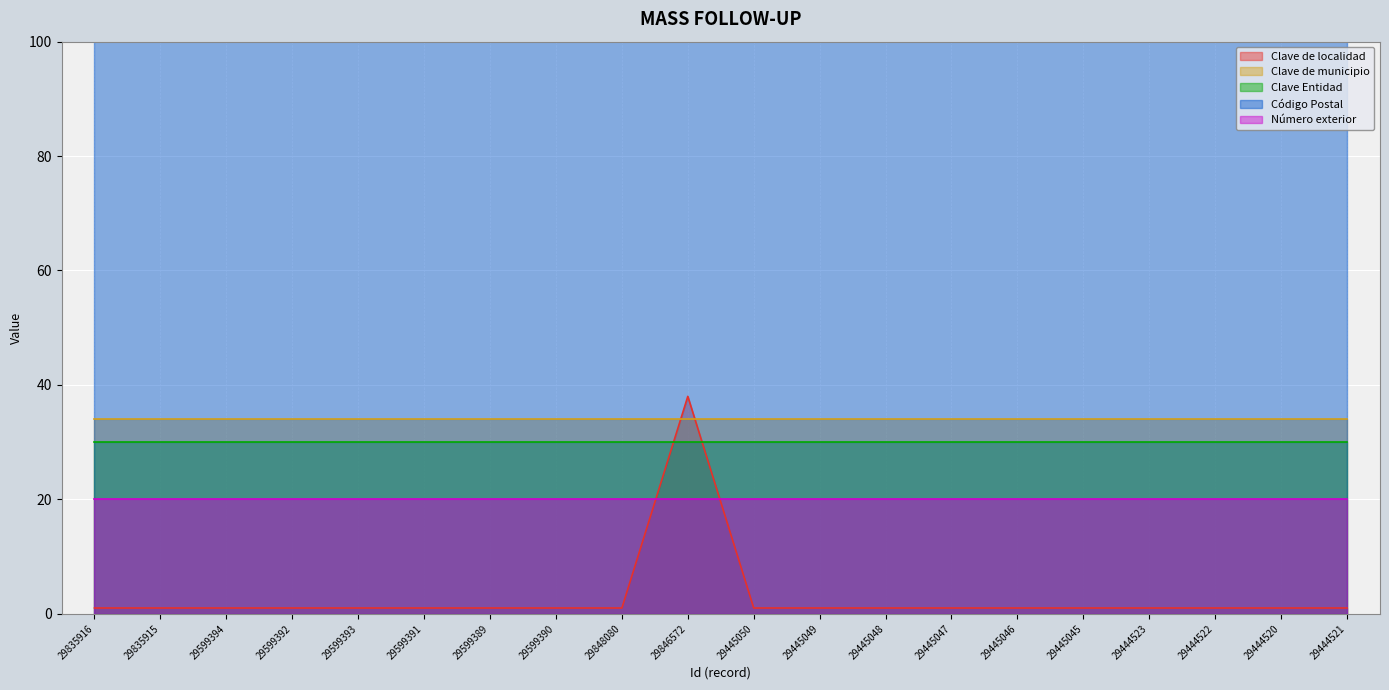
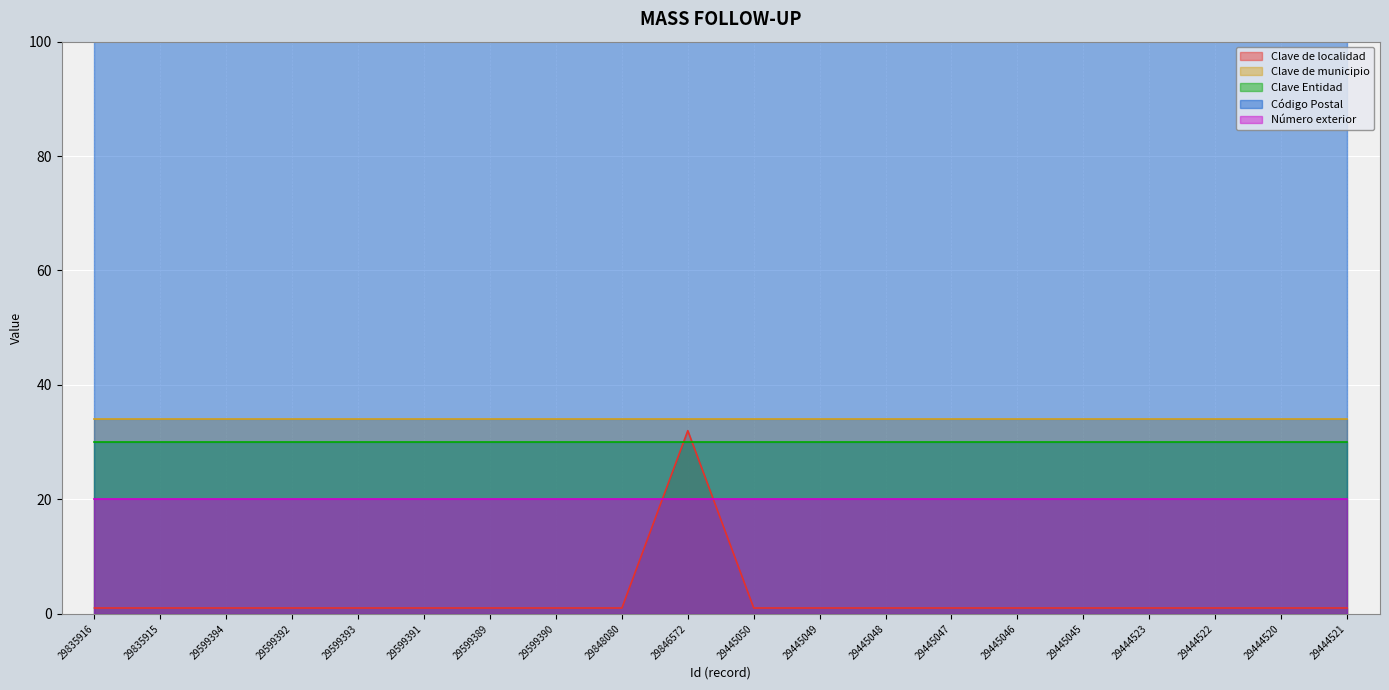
Clave de localidad, 29846572: 38 -> 32
